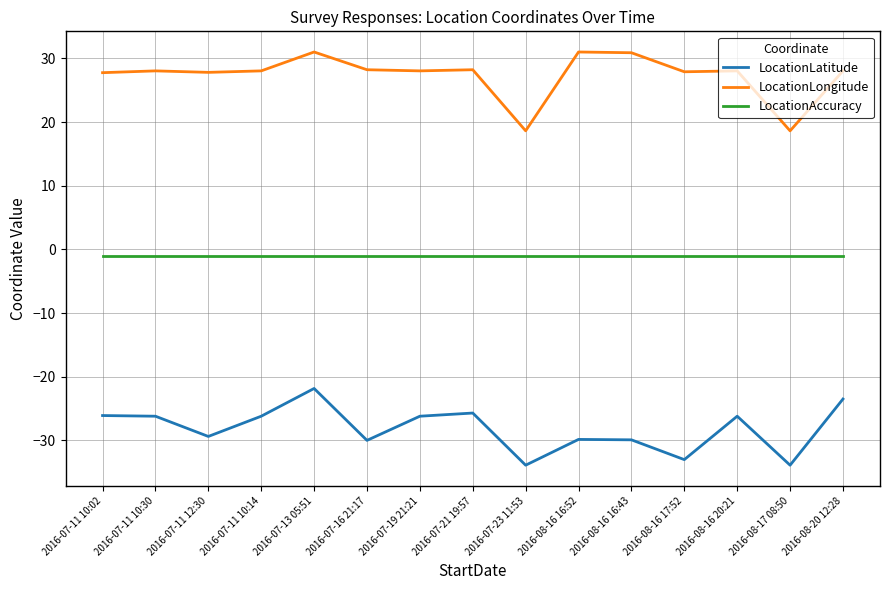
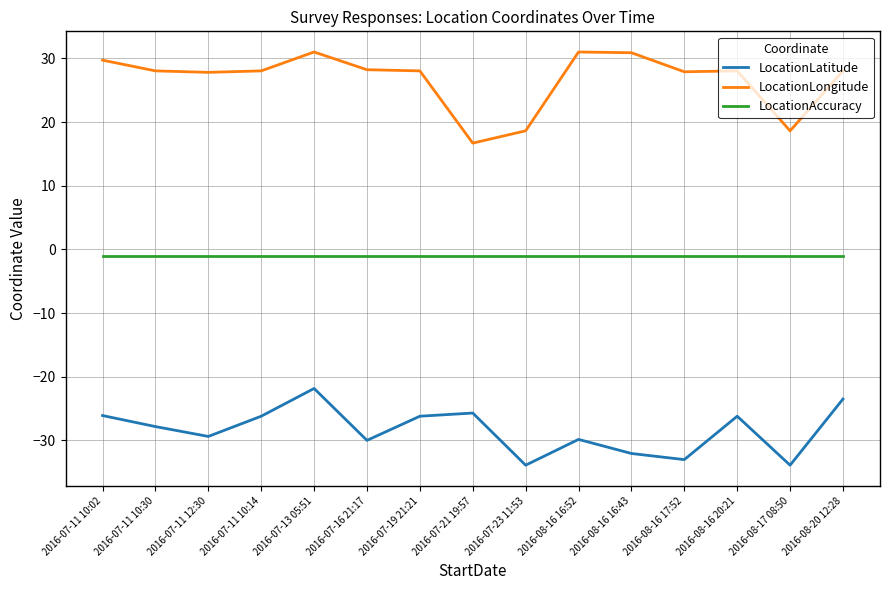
LocationLongitude, 2016-07-11 10:02: 28 -> 30
LocationLatitude, 2016-07-11 10:30: -26 -> -28
LocationLongitude, 2016-07-21 19:57: 28 -> 17
LocationLatitude, 2016-08-16 16:43: -30 -> -32
